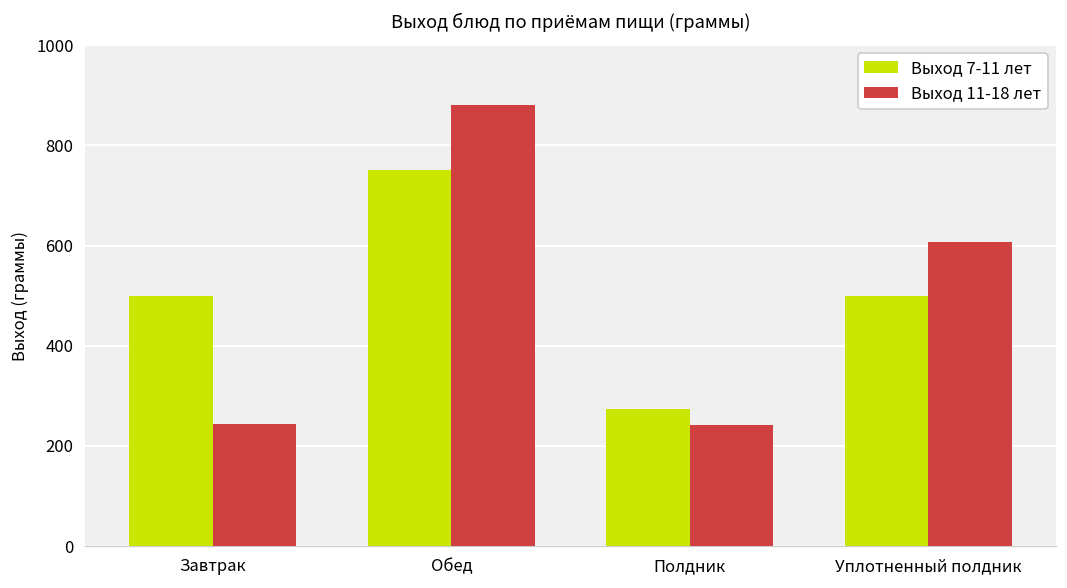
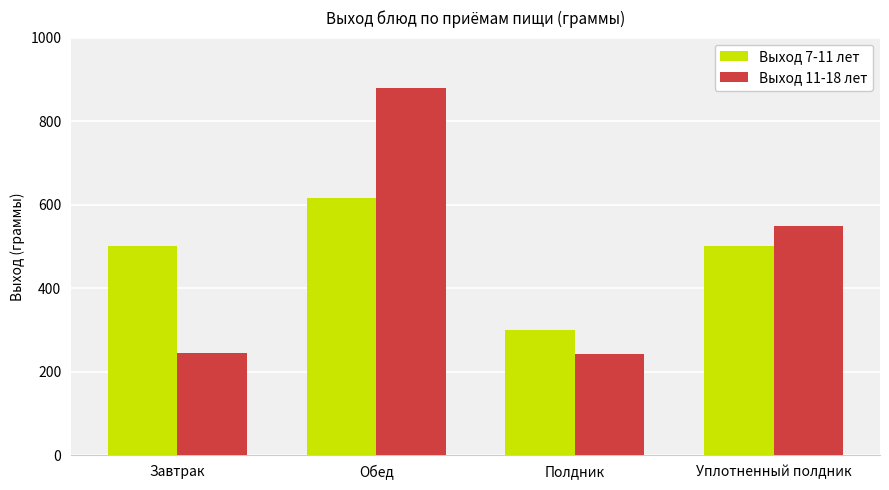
Выход 7-11 лет, Обед: 750 -> 620
Выход 7-11 лет, Полдник: 270 -> 300
Выход 11-18 лет, Уплотненный полдник: 610 -> 550
